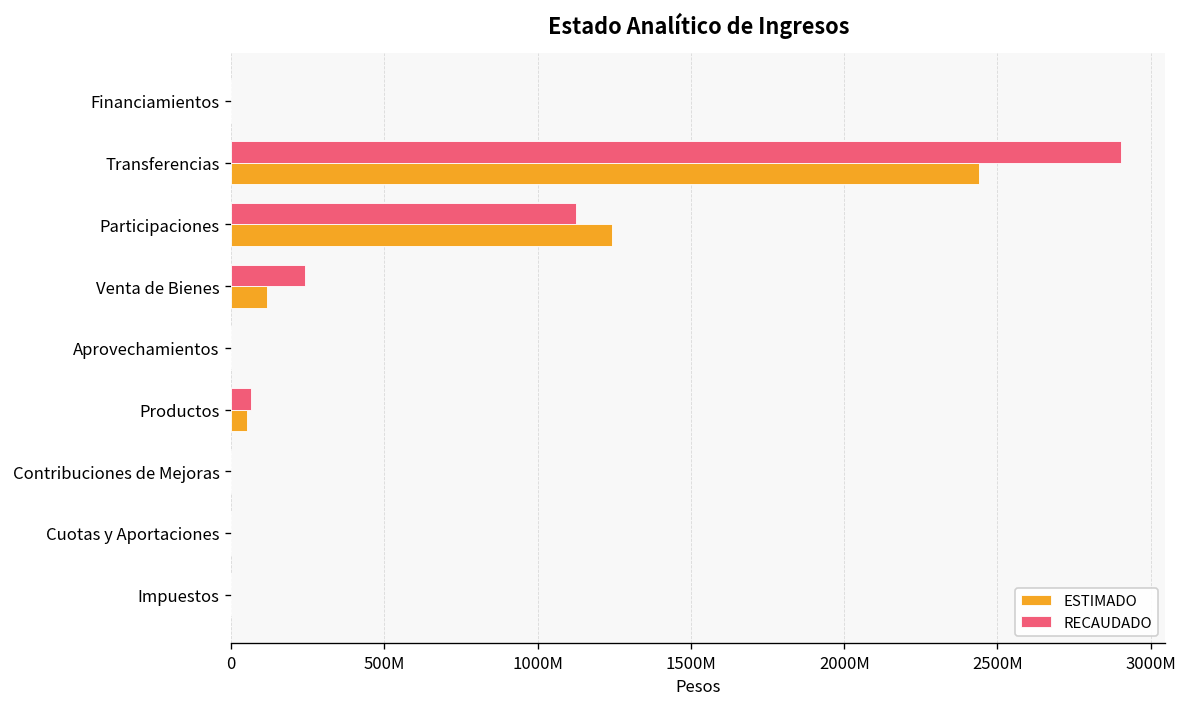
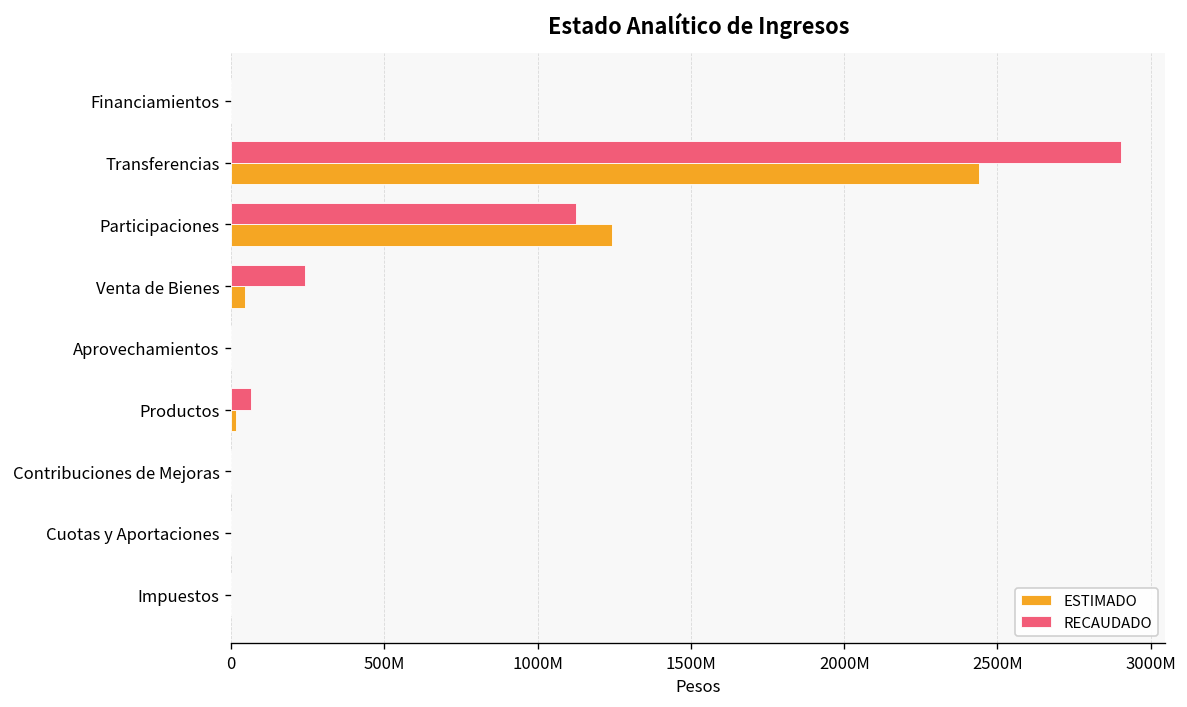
ESTIMADO, Venta de Bienes: 120000000 -> 50000000
ESTIMADO, Productos: 50000000 -> 20000000
